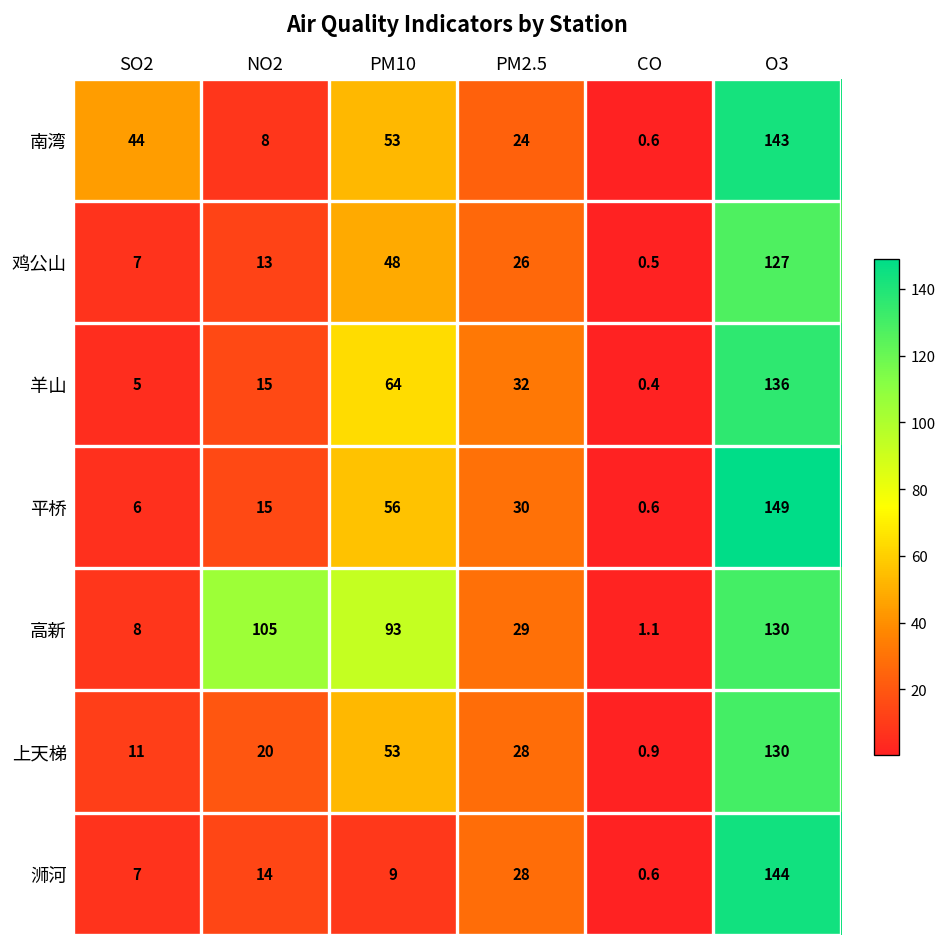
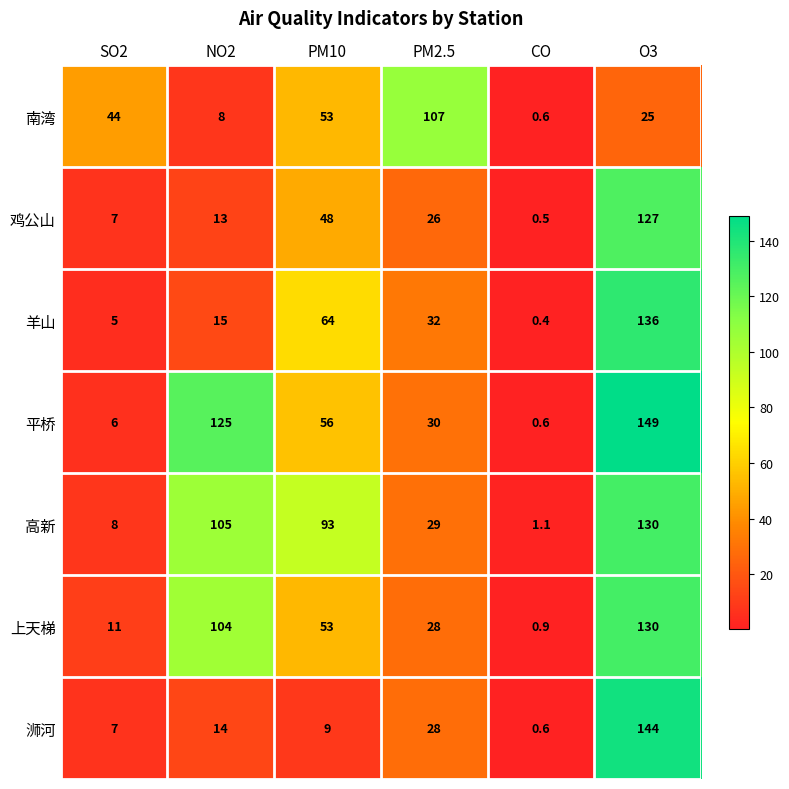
南湾, PM2.5: 24 -> 107
南湾, O3: 143 -> 25
平桥, NO2: 15 -> 125
上天梯, NO2: 20 -> 104
